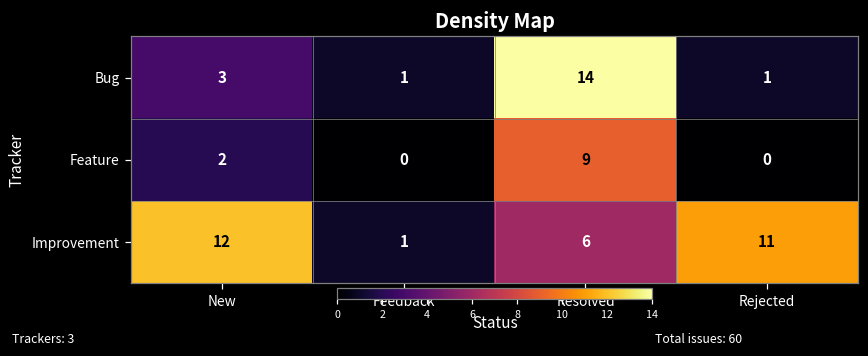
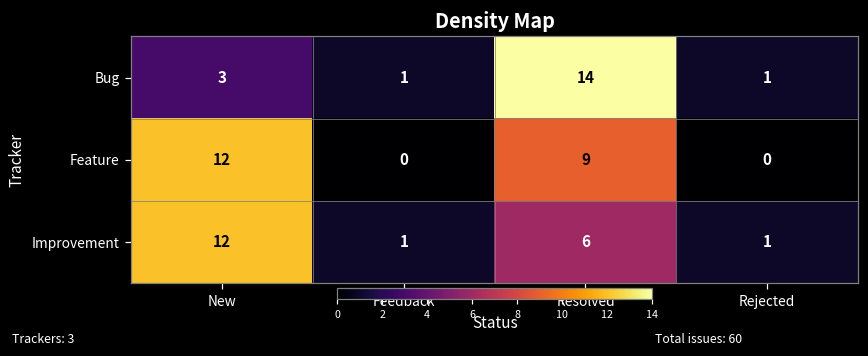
Feature, New: 2 -> 12
Improvement, Rejected: 11 -> 1
